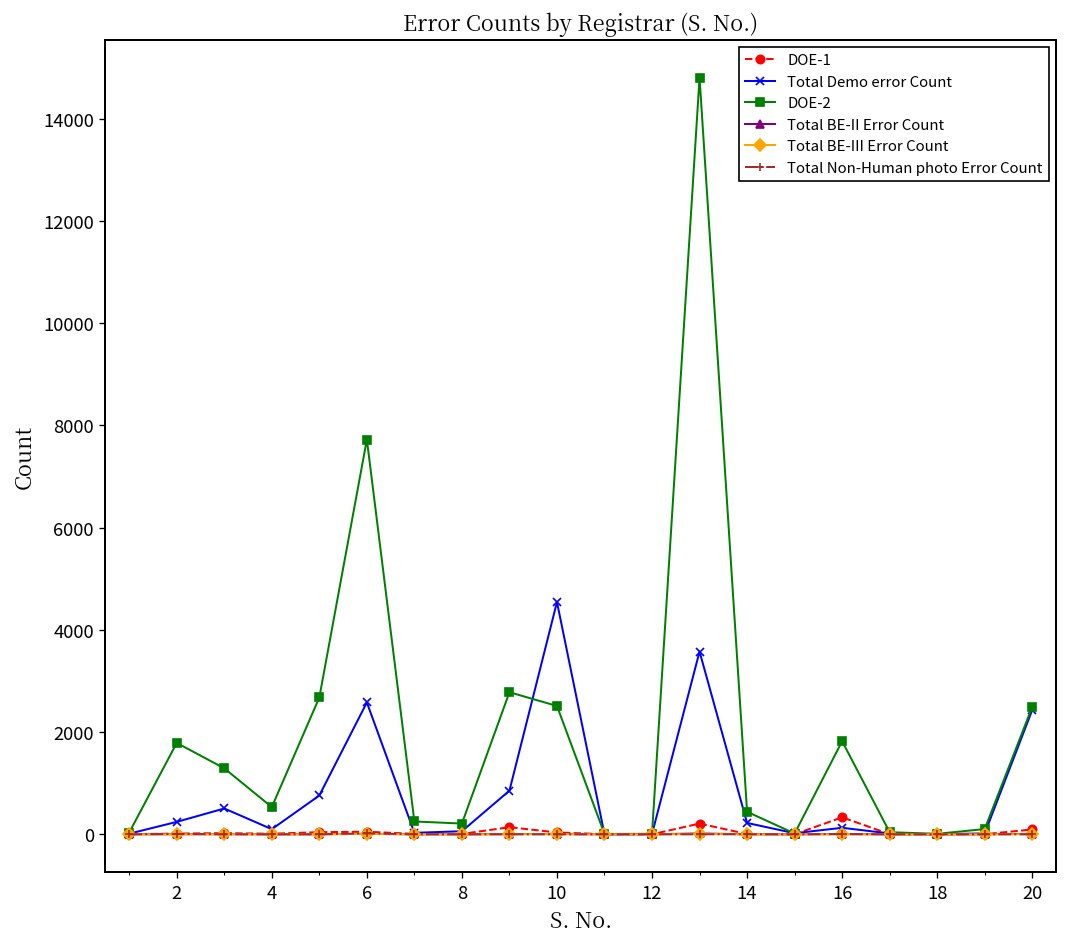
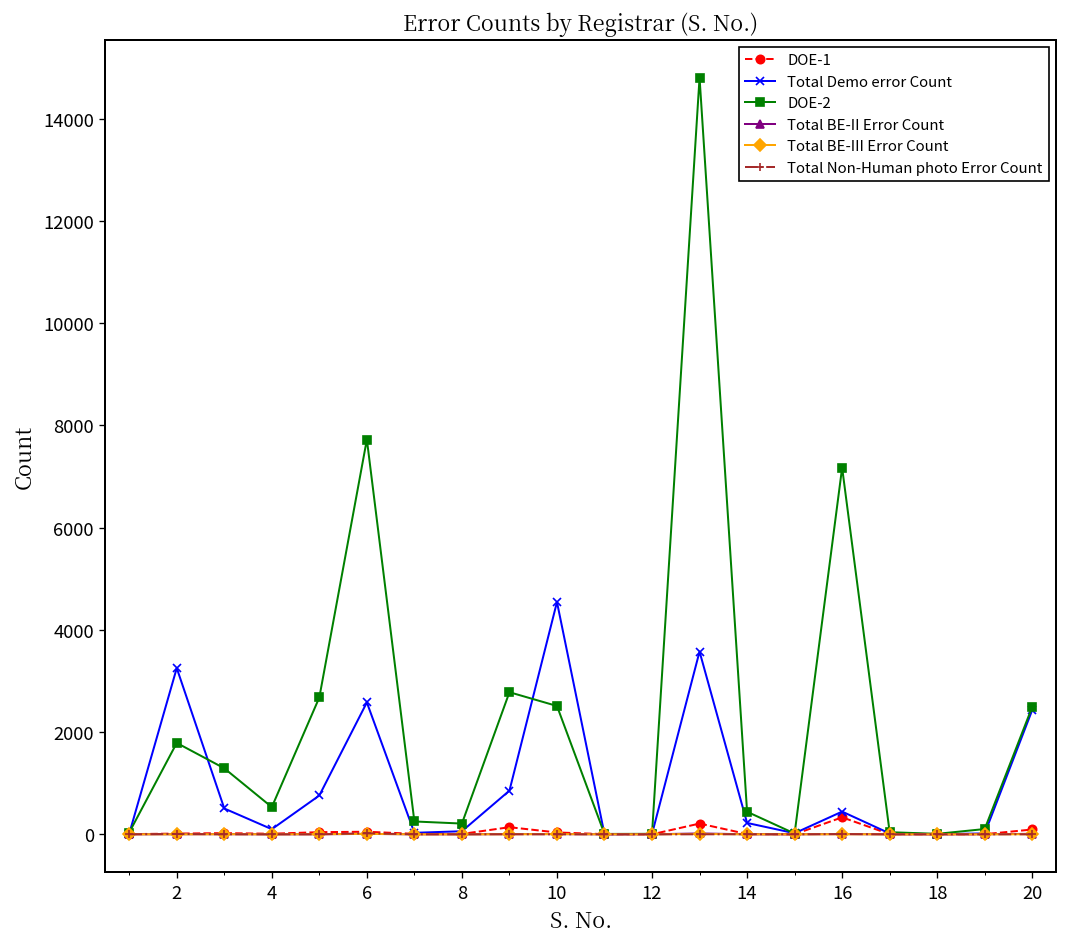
Total Demo error Count, 2: 200 -> 3300
Total Demo error Count, 16: 100 -> 400
DOE-2, 16: 1800 -> 7200
